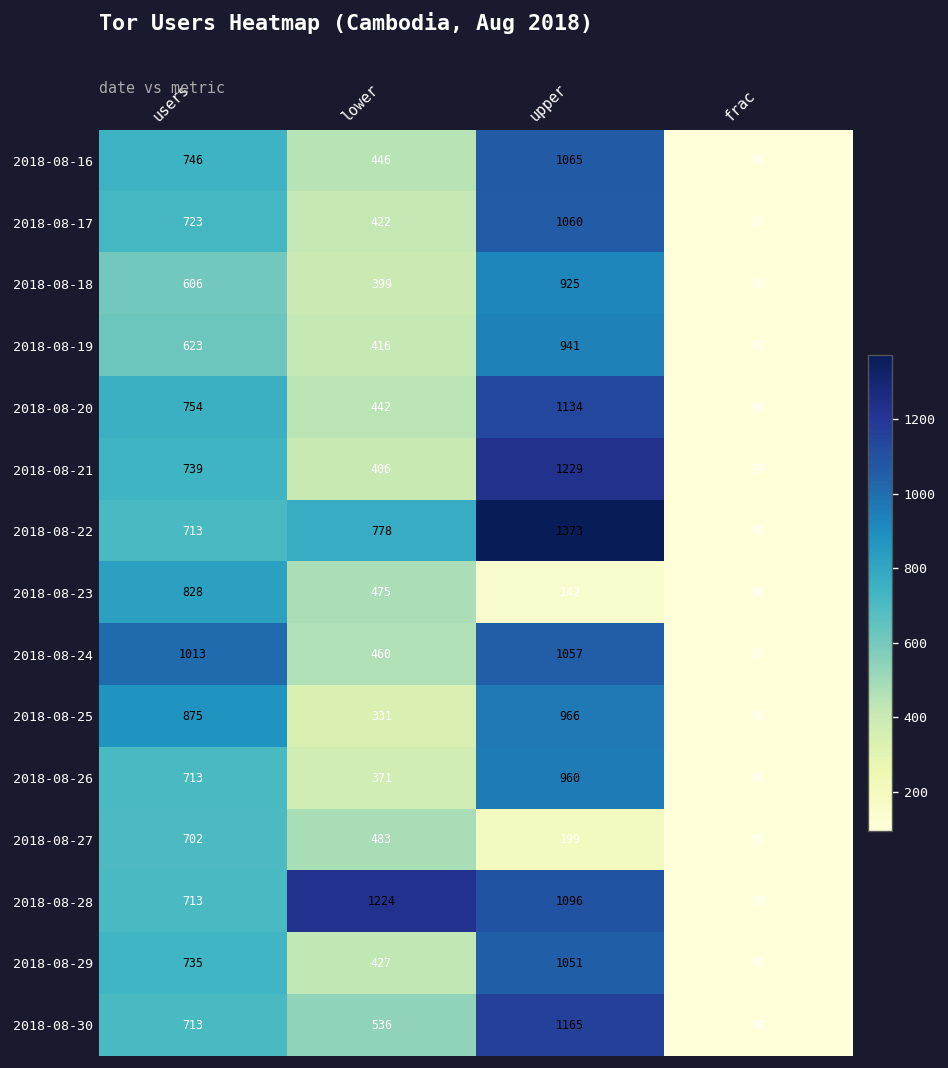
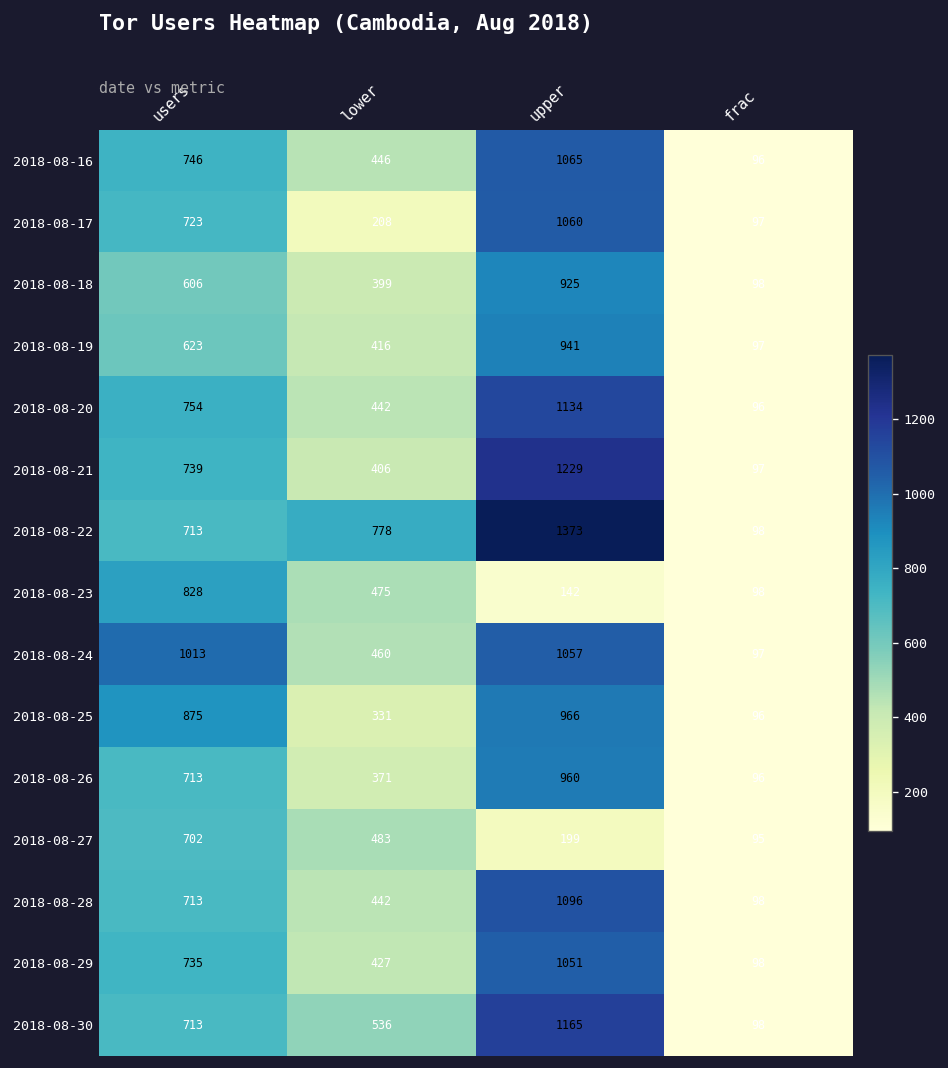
2018-08-17, lower: 422 -> 208
2018-08-28, lower: 1224 -> 442
